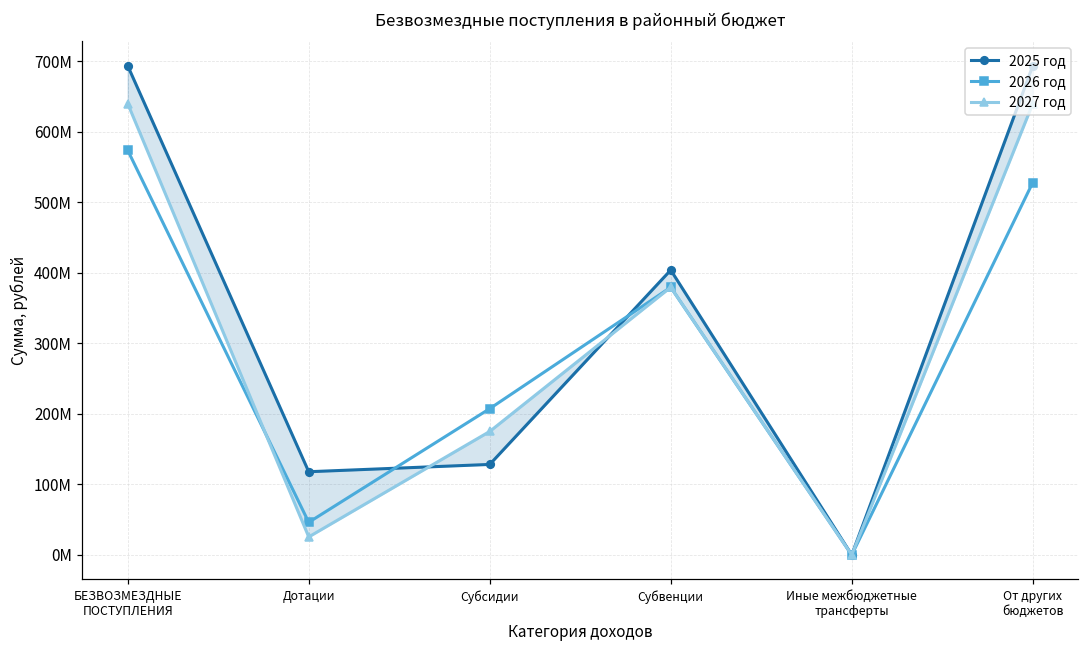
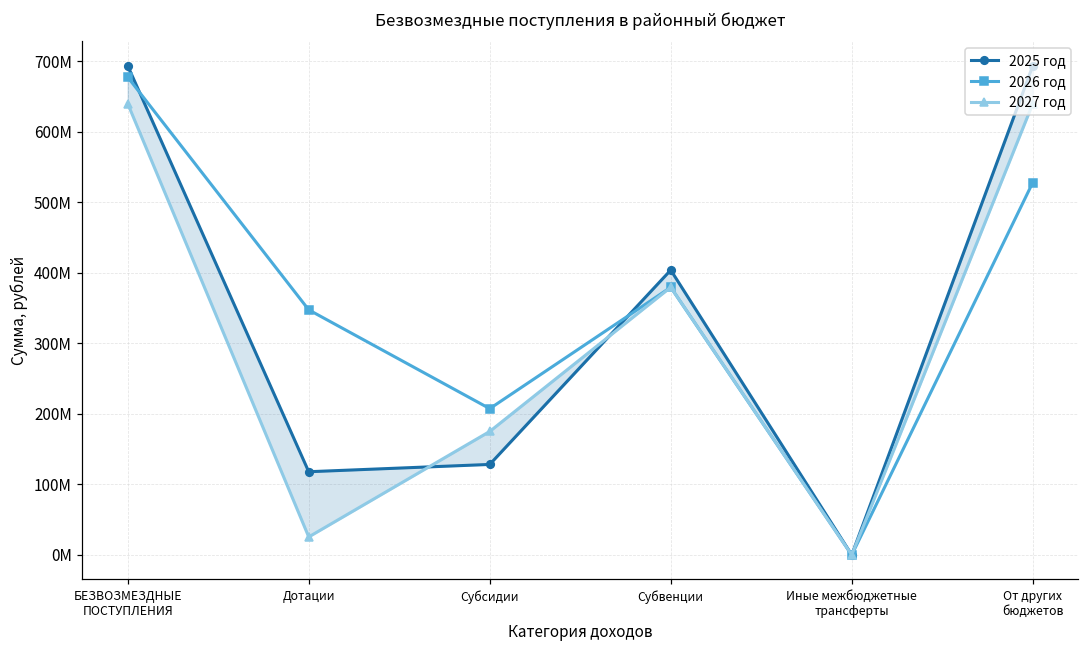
2026 год, БЕЗВОЗМЕЗДНЫЕ ПОСТУПЛЕНИЯ: 570М -> 680М
2026 год, Дотации: 50М -> 350М
